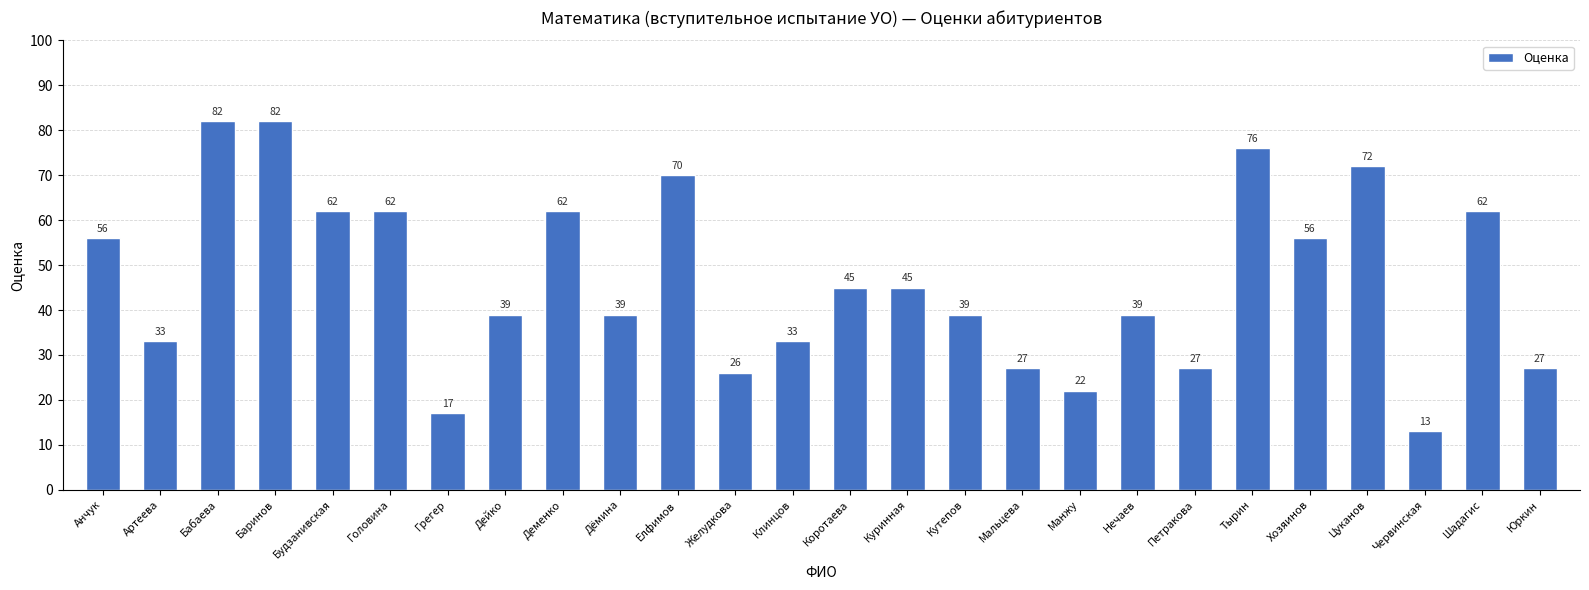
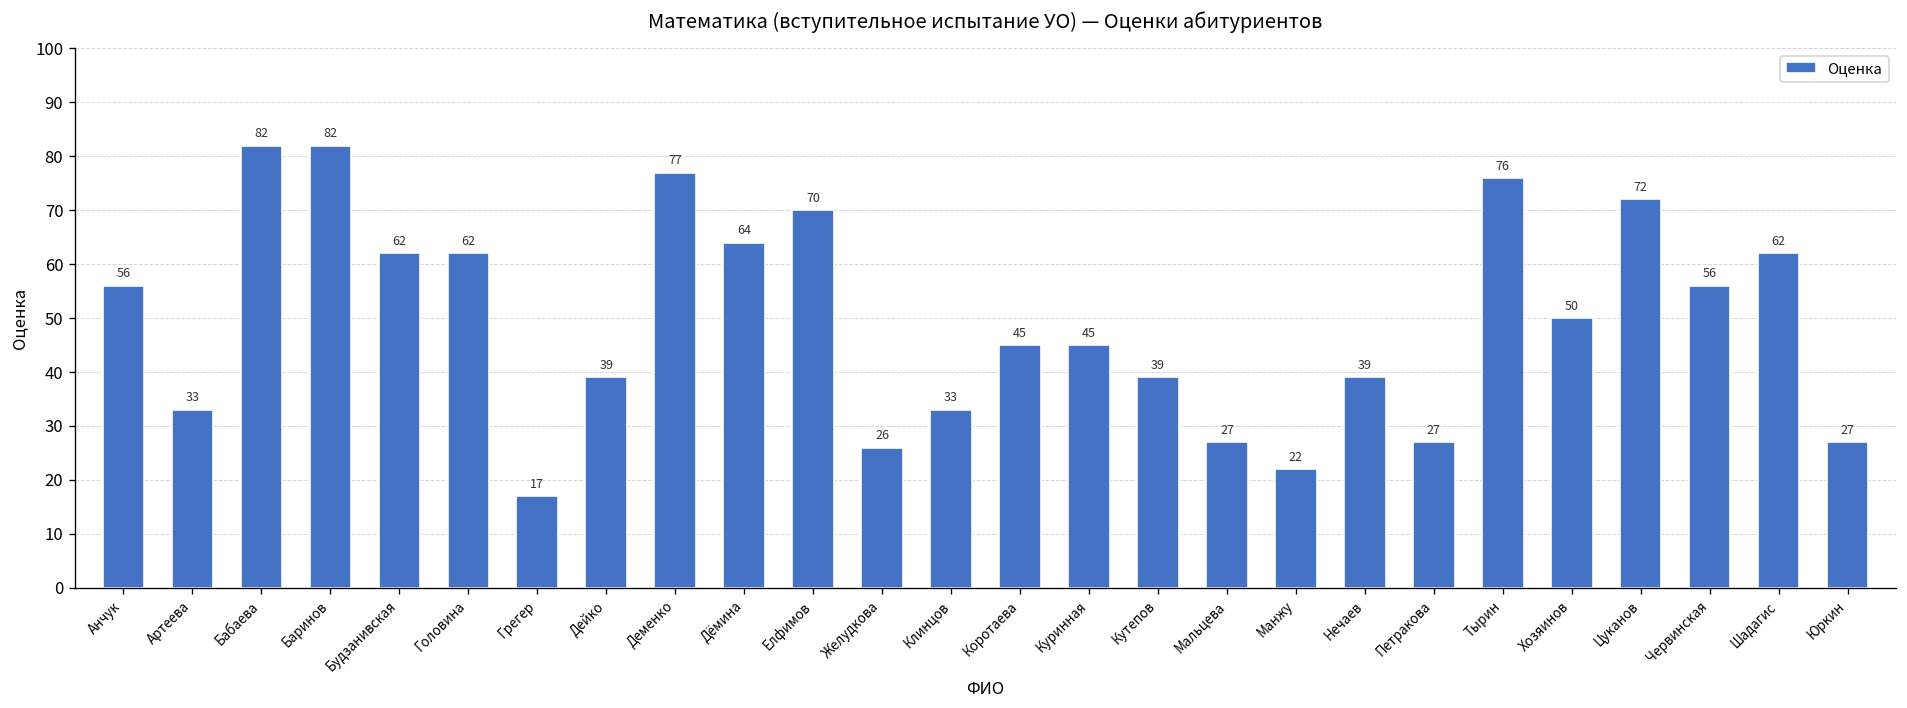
Деменко: 62 -> 77
Дёмина: 39 -> 64
Хозяинов: 56 -> 50
Червинская: 13 -> 56
